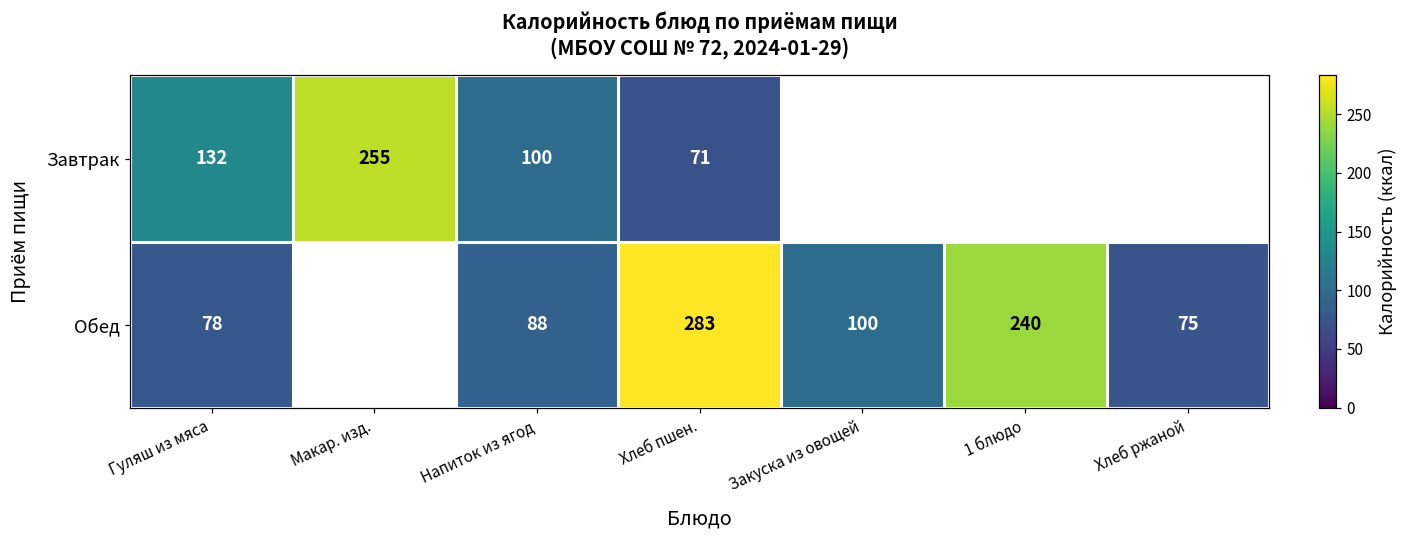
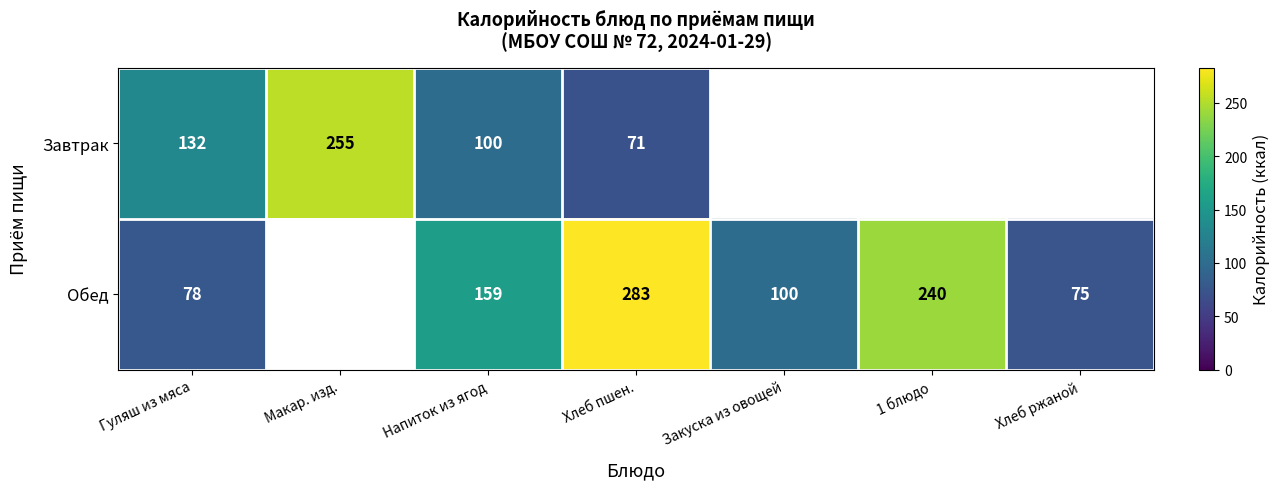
Обед, Напиток из ягод: 88 -> 159
